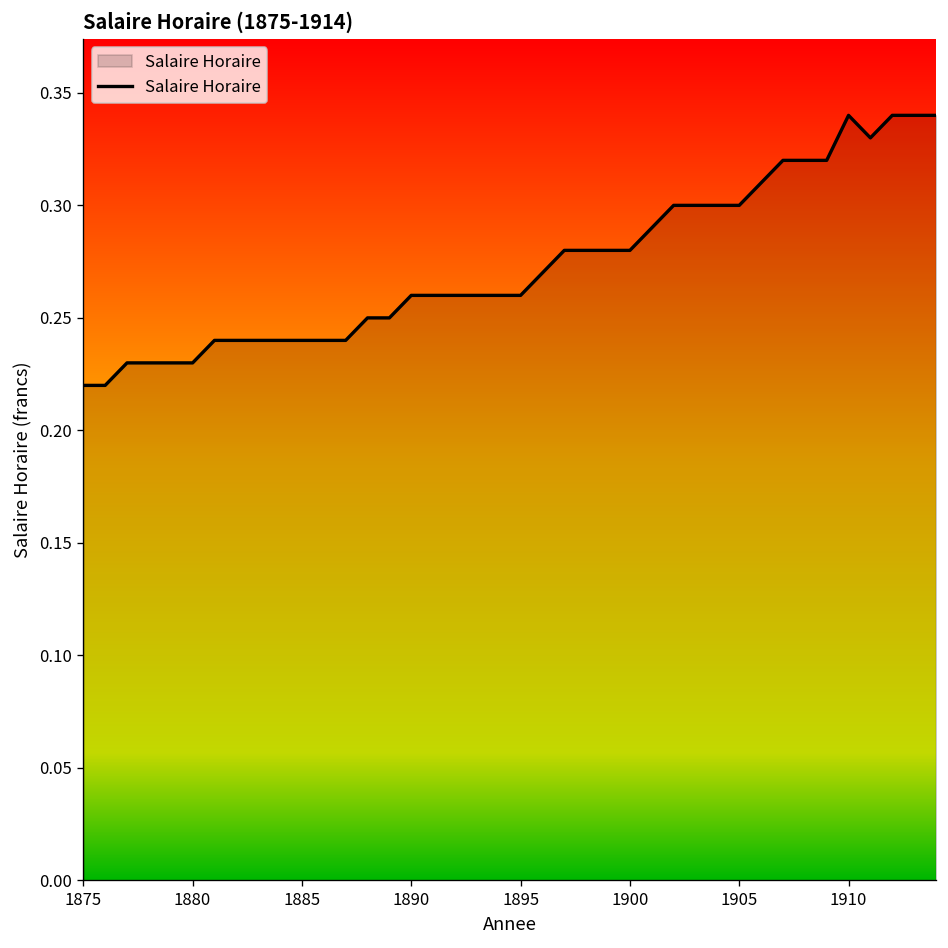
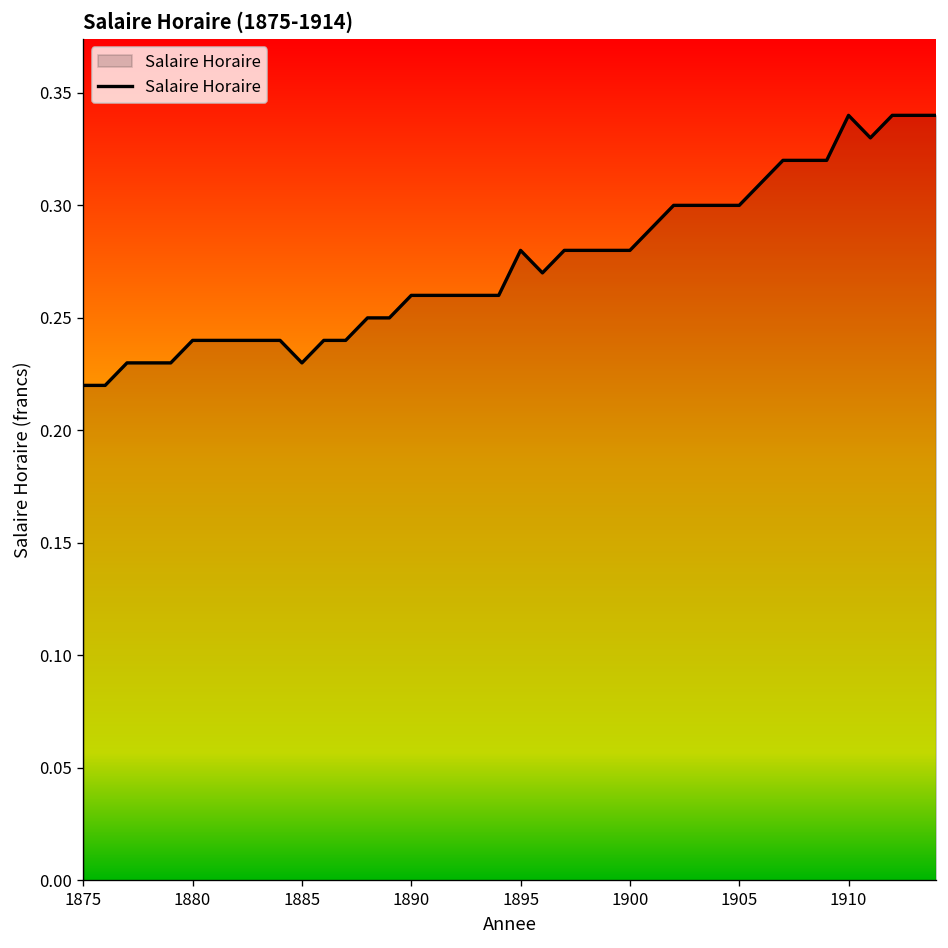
1880: 0.23 -> 0.24
1885: 0.24 -> 0.23
1895: 0.26 -> 0.28
